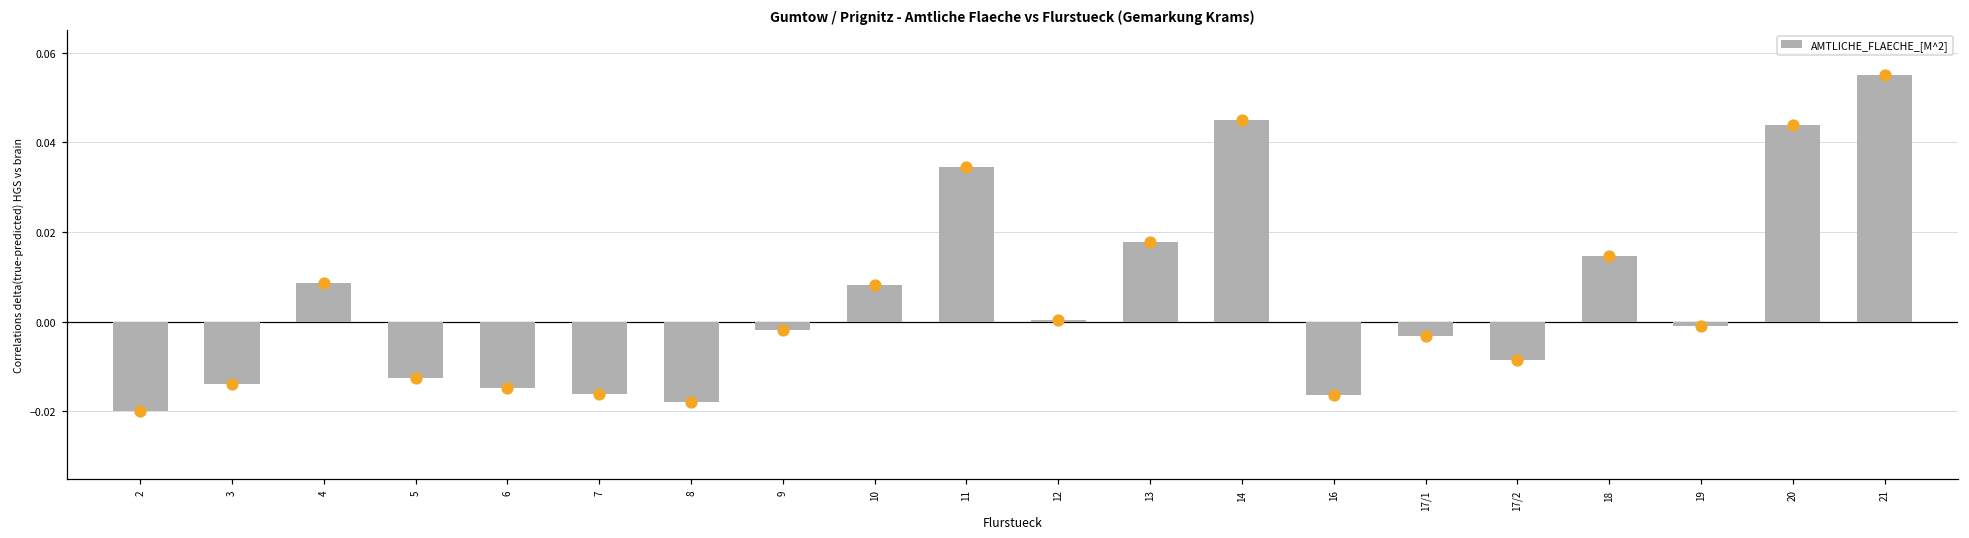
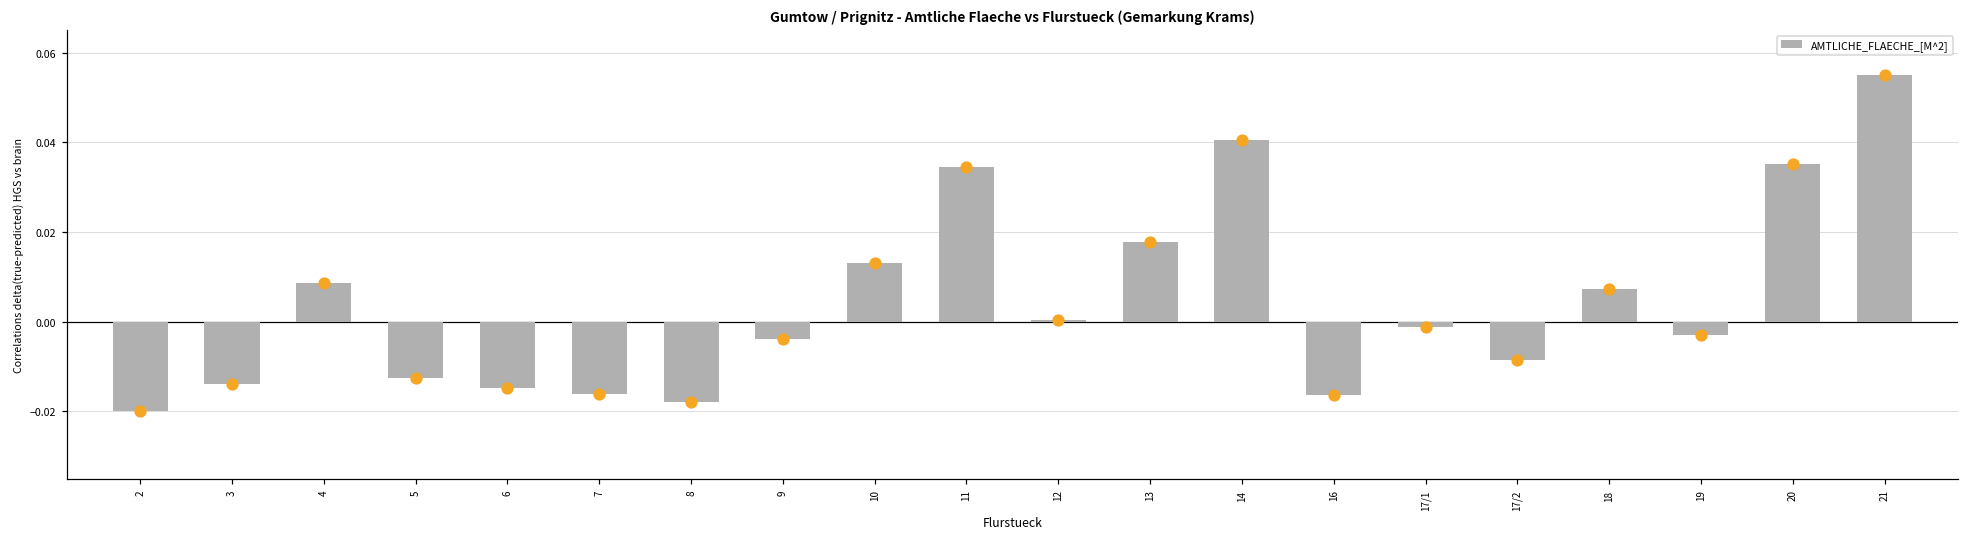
AMTLICHE_FLAECHE_[M^2], 9: -0.002 -> -0.004
AMTLICHE_FLAECHE_[M^2], 10: 0.008 -> 0.013
AMTLICHE_FLAECHE_[M^2], 14: 0.045 -> 0.041
AMTLICHE_FLAECHE_[M^2], 17/1: -0.003 -> -0.001
AMTLICHE_FLAECHE_[M^2], 18: 0.015 -> 0.007
AMTLICHE_FLAECHE_[M^2], 19: -0.001 -> -0.003
AMTLICHE_FLAECHE_[M^2], 20: 0.044 -> 0.035
